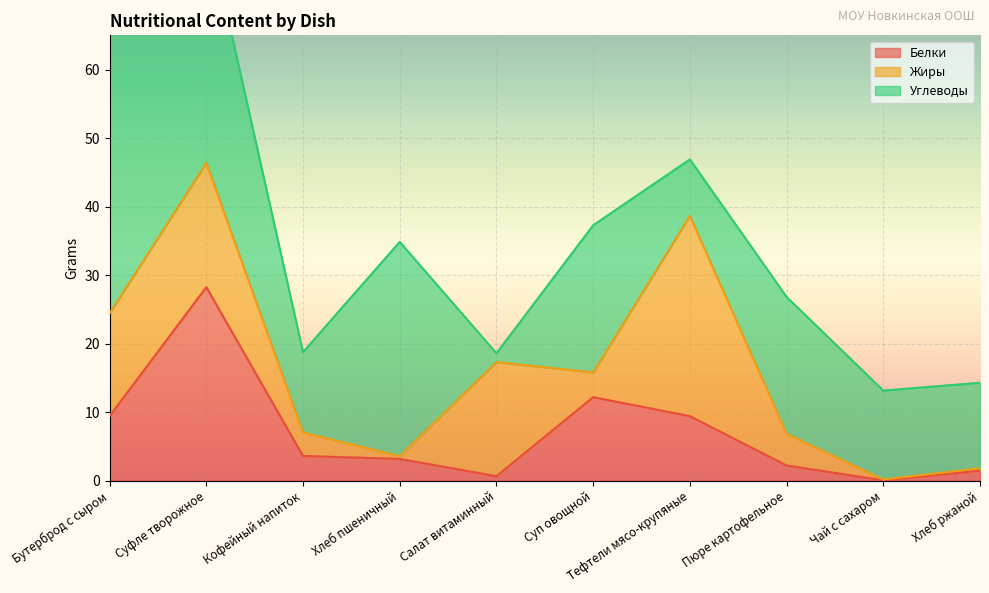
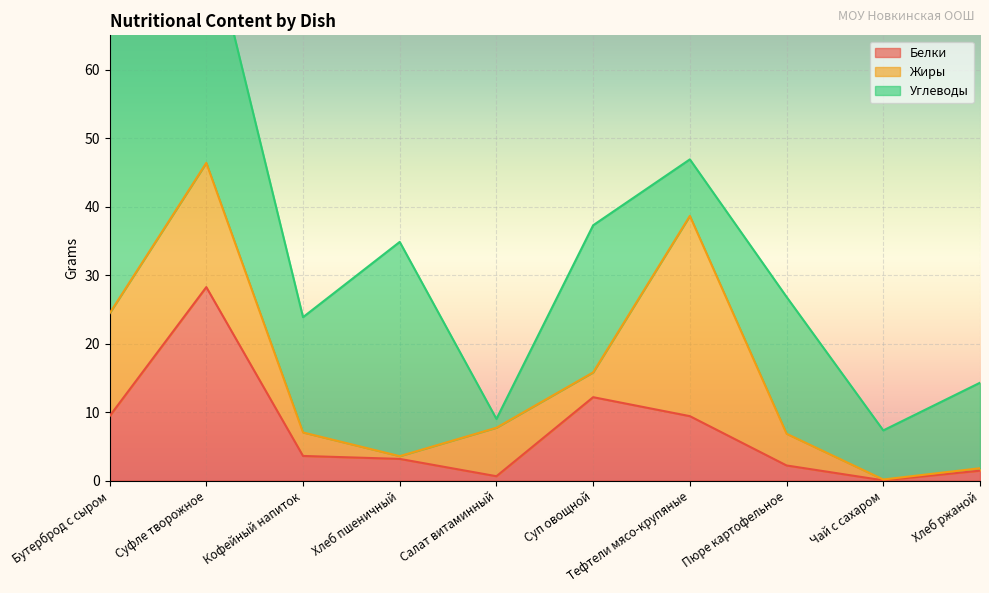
Углеводы, Кофейный напиток: 12 -> 17
Жиры, Салат витаминный: 17 -> 7
Углеводы, Чай с сахаром: 13 -> 7
